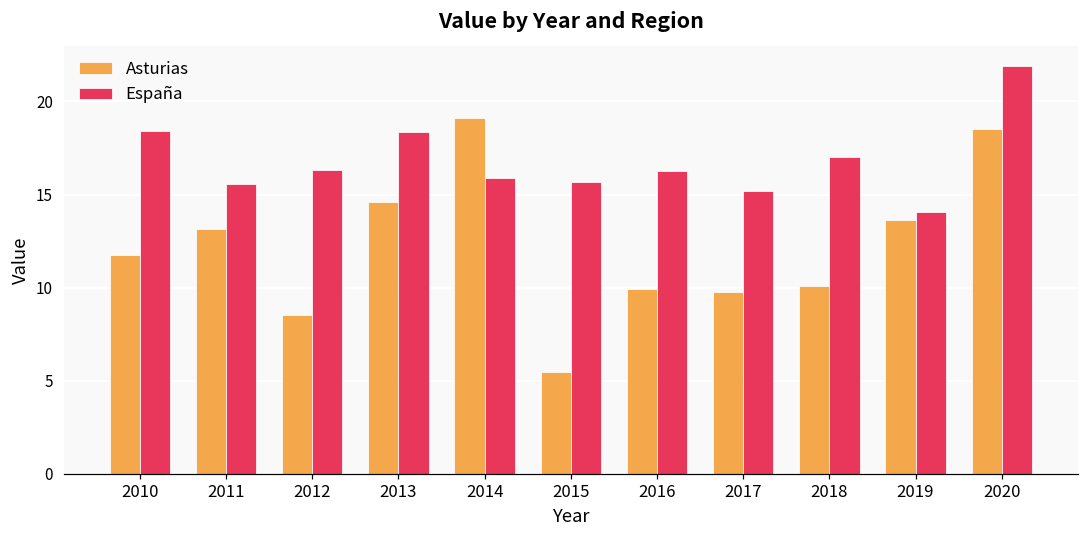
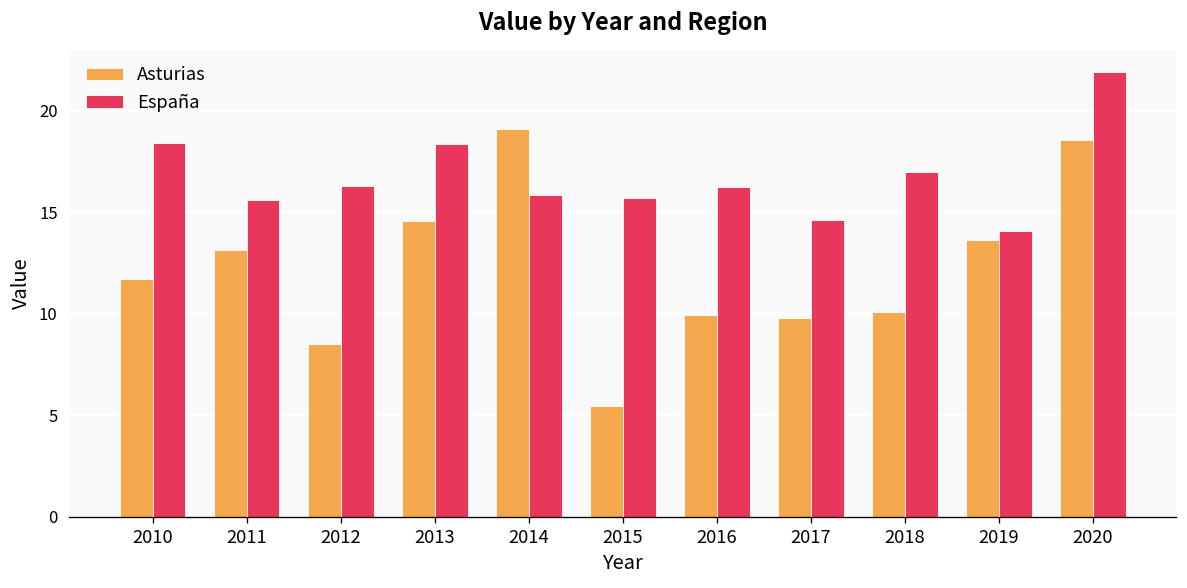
España, 2017: 15.2 -> 14.6
